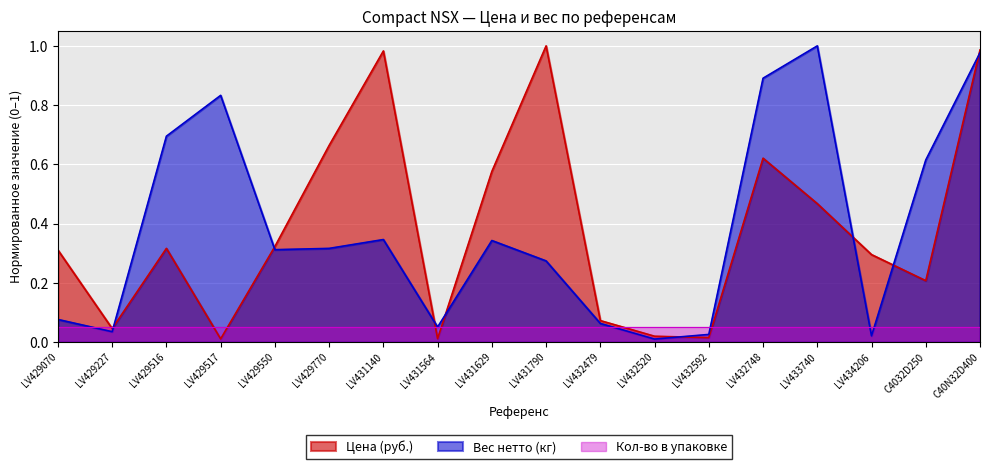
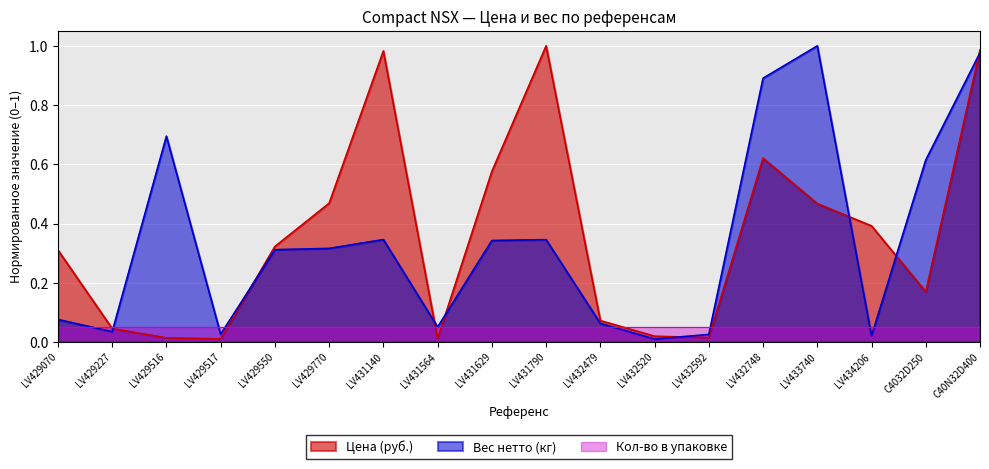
Цена (руб.), LV429516: 0.32 -> 0.01
Вес нетто (кг), LV429517: 0.83 -> 0.03
Цена (руб.), LV429770: 0.66 -> 0.47
Вес нетто (кг), LV431790: 0.27 -> 0.35
Цена (руб.), LV434206: 0.30 -> 0.39
Цена (руб.), C4032D250: 0.21 -> 0.17
